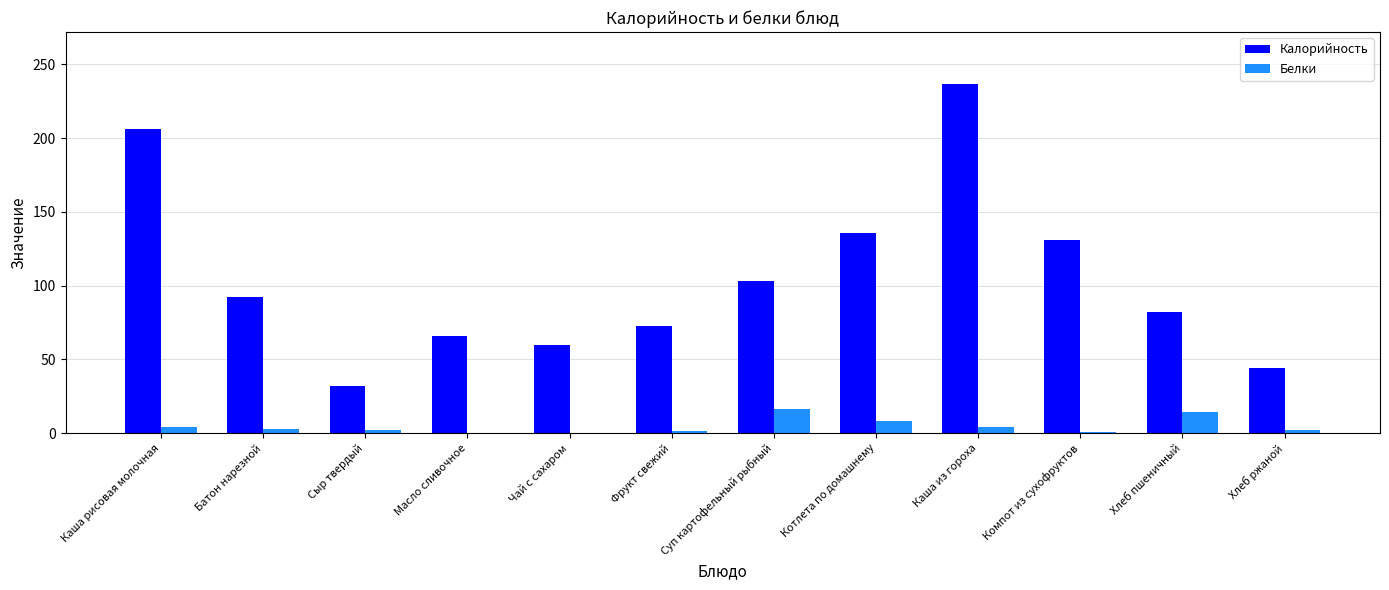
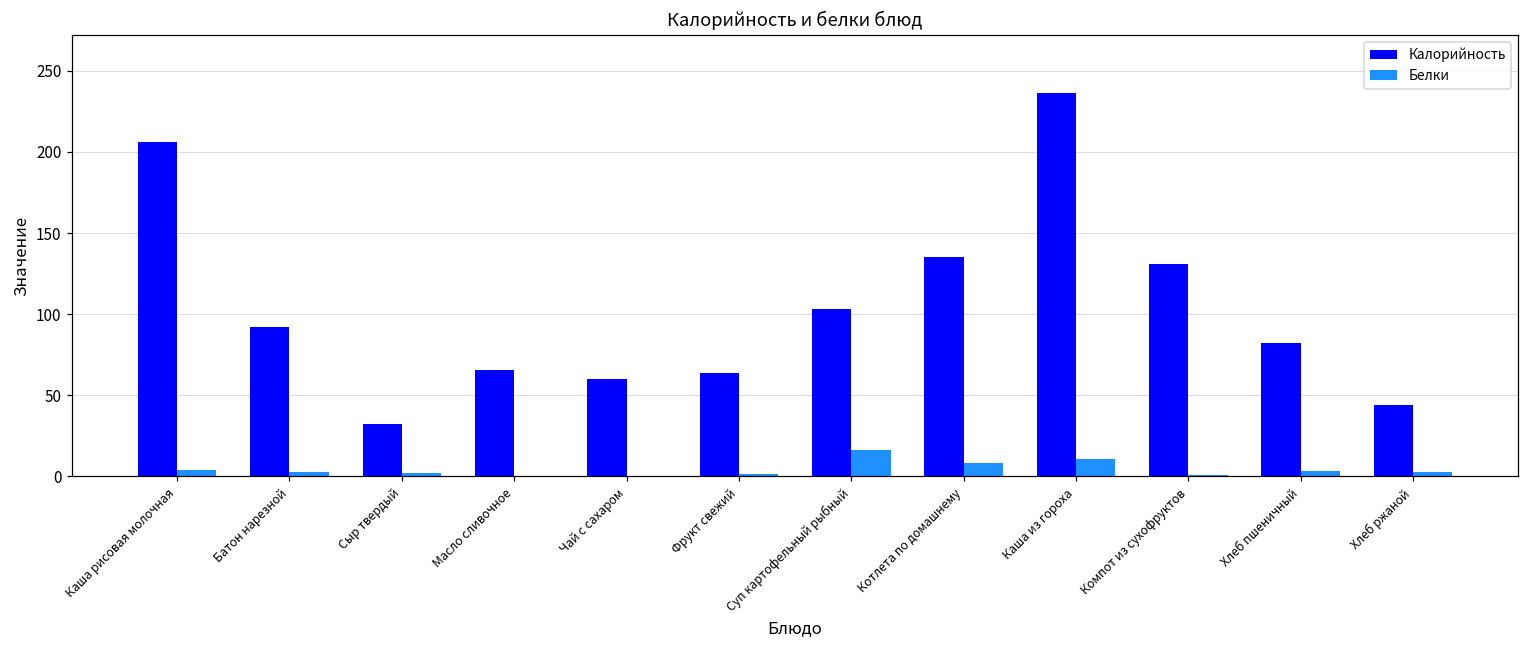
Калорийность, Фрукт свежий: 72 -> 64
Белки, Каша из гороха: 4 -> 11
Белки, Хлеб пшеничный: 14 -> 3
